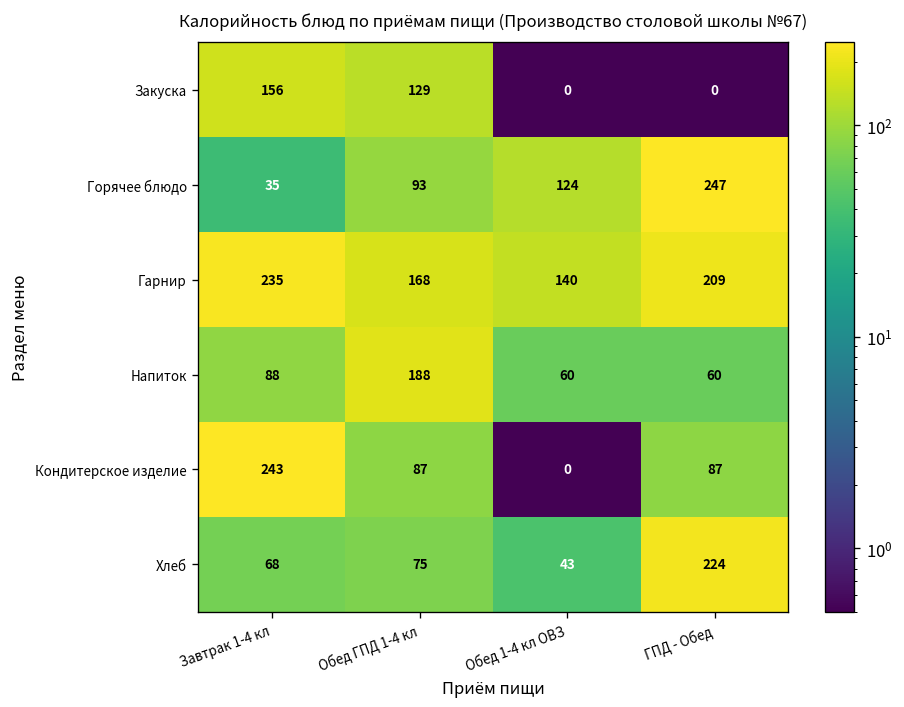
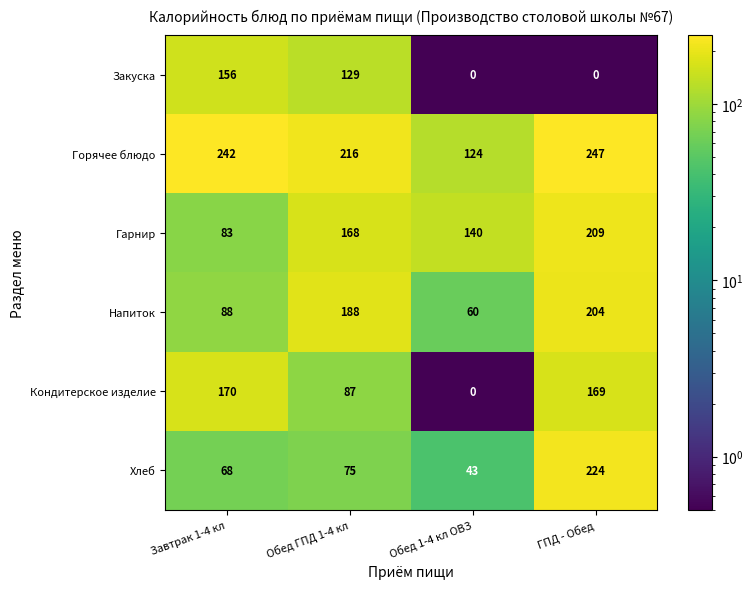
Горячее блюдо, Завтрак 1-4 кл: 35 -> 242
Горячее блюдо, Обед ГПД 1-4 кл: 93 -> 216
Гарнир, Завтрак 1-4 кл: 235 -> 83
Напиток, ГПД - Обед: 60 -> 204
Кондитерское изделие, Завтрак 1-4 кл: 243 -> 170
Кондитерское изделие, ГПД - Обед: 87 -> 169
